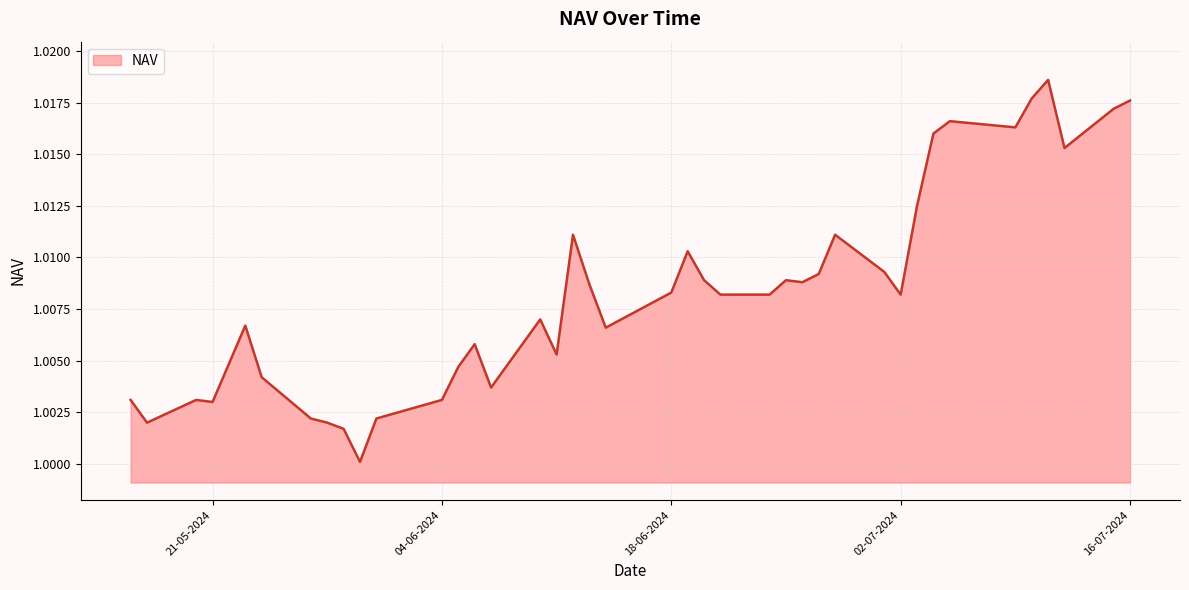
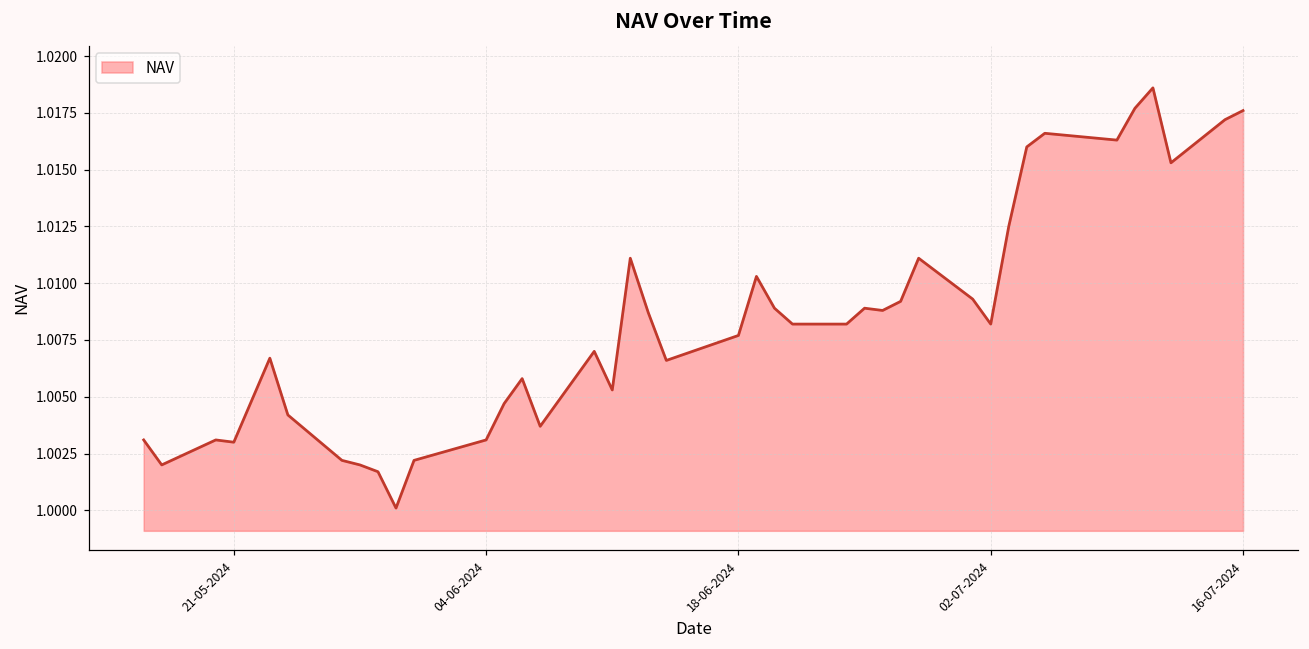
18-06-2024: 1.0083 -> 1.0077
